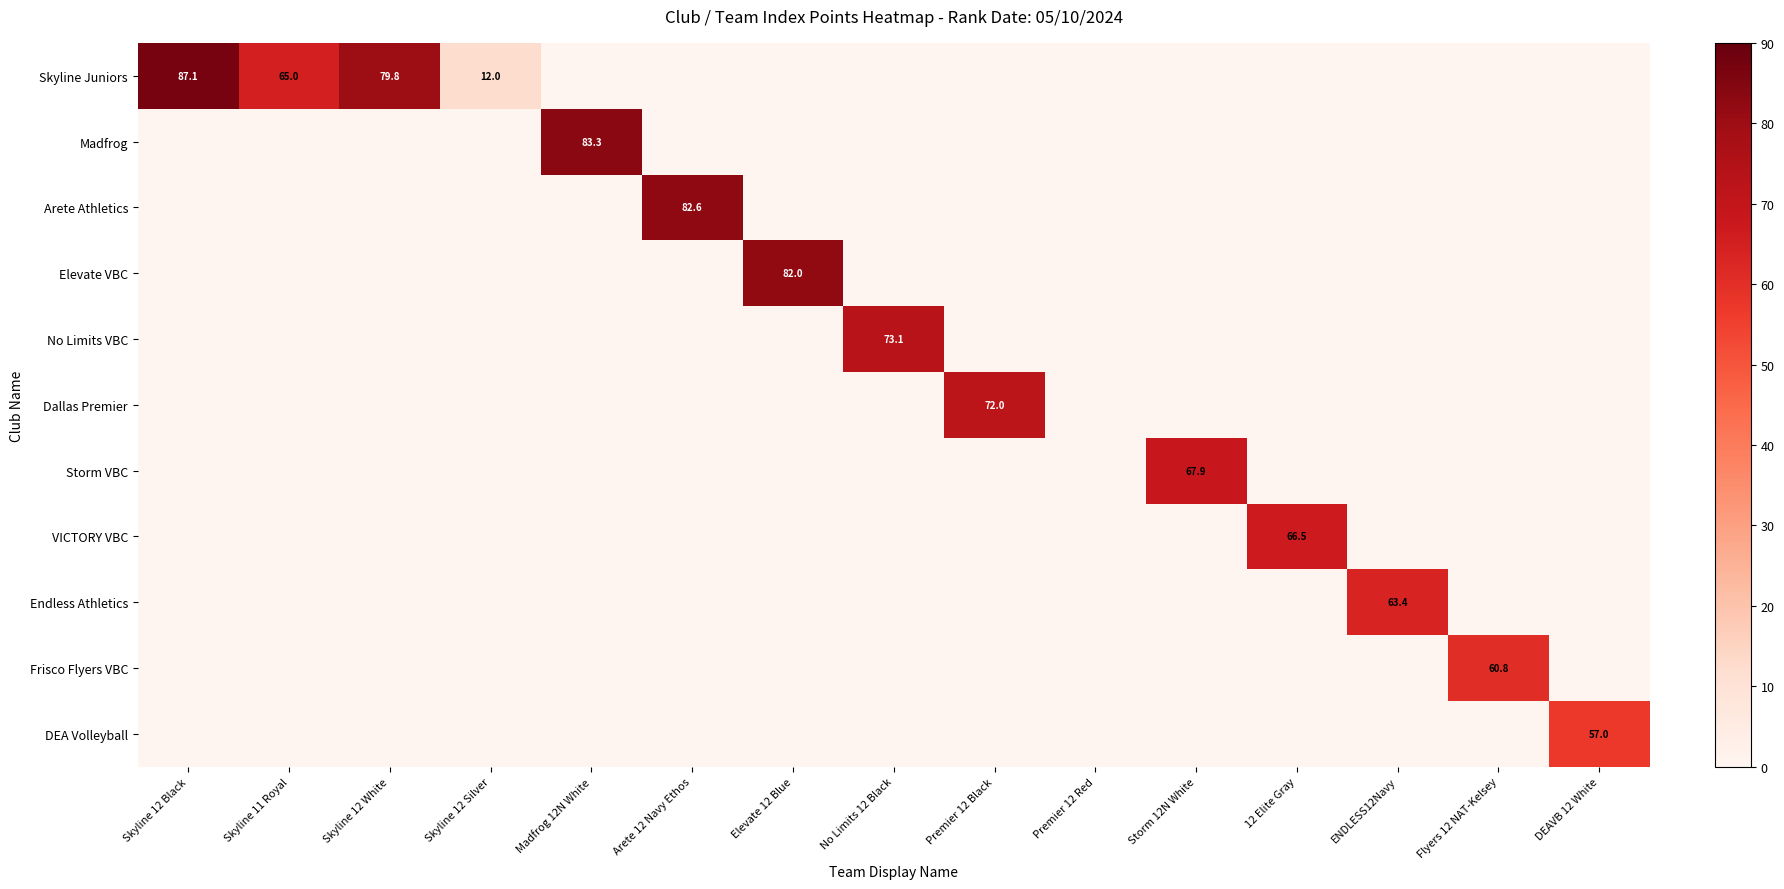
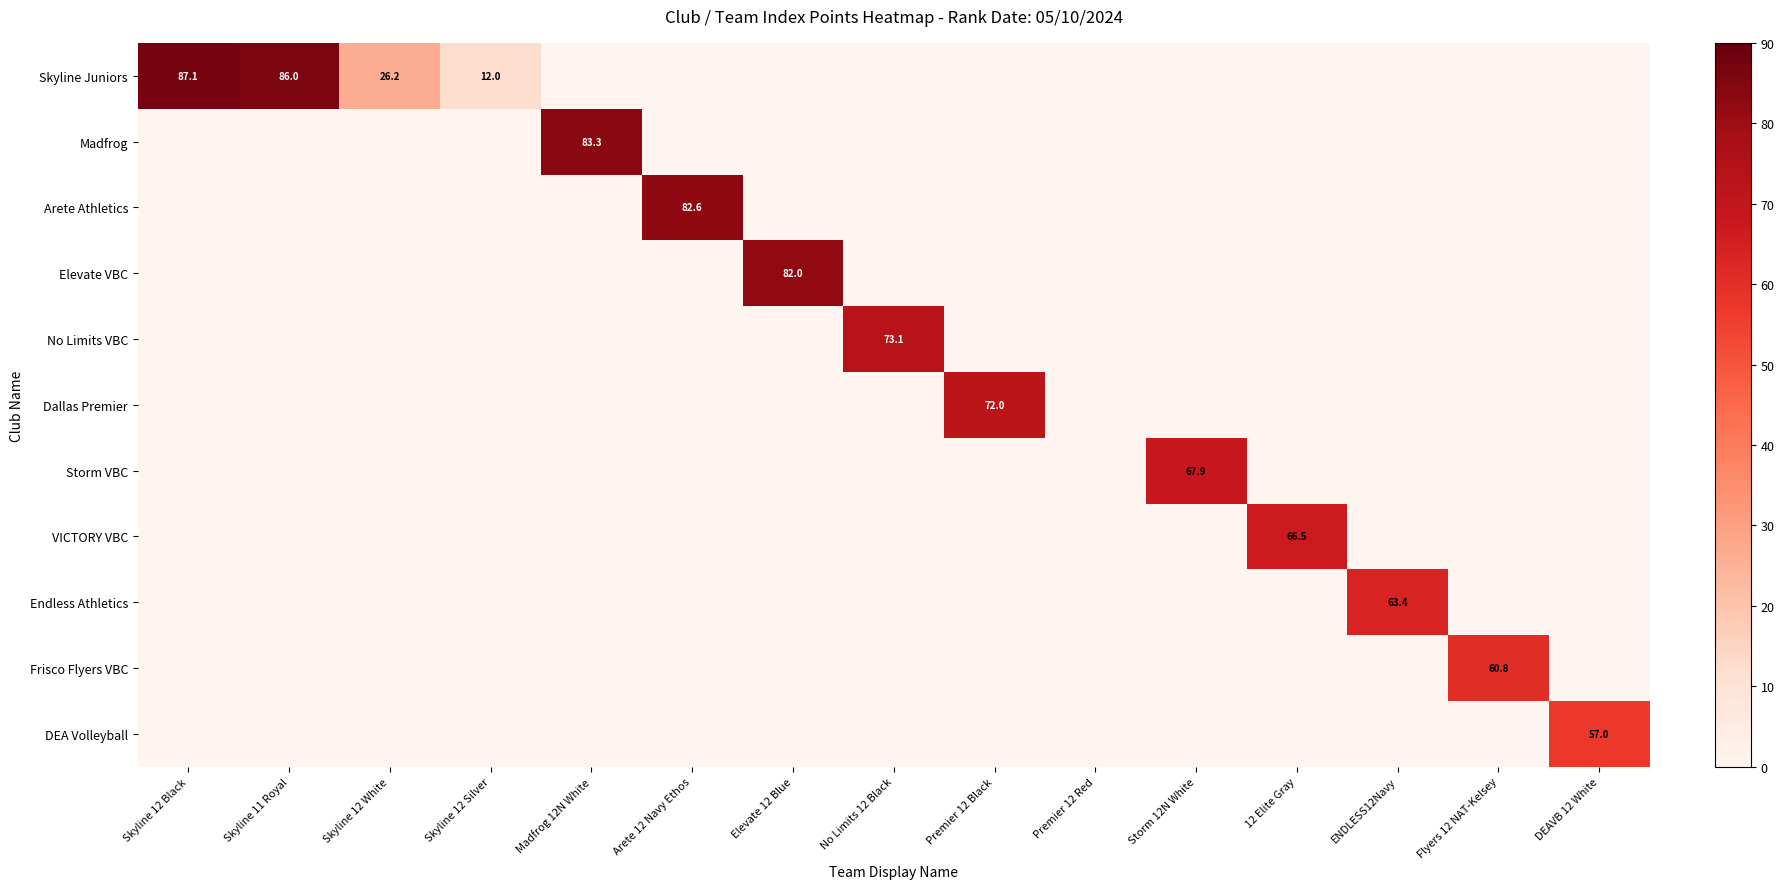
Skyline Juniors, Skyline 11 Royal: 65.0 -> 86.0
Skyline Juniors, Skyline 12 White: 79.8 -> 26.2
